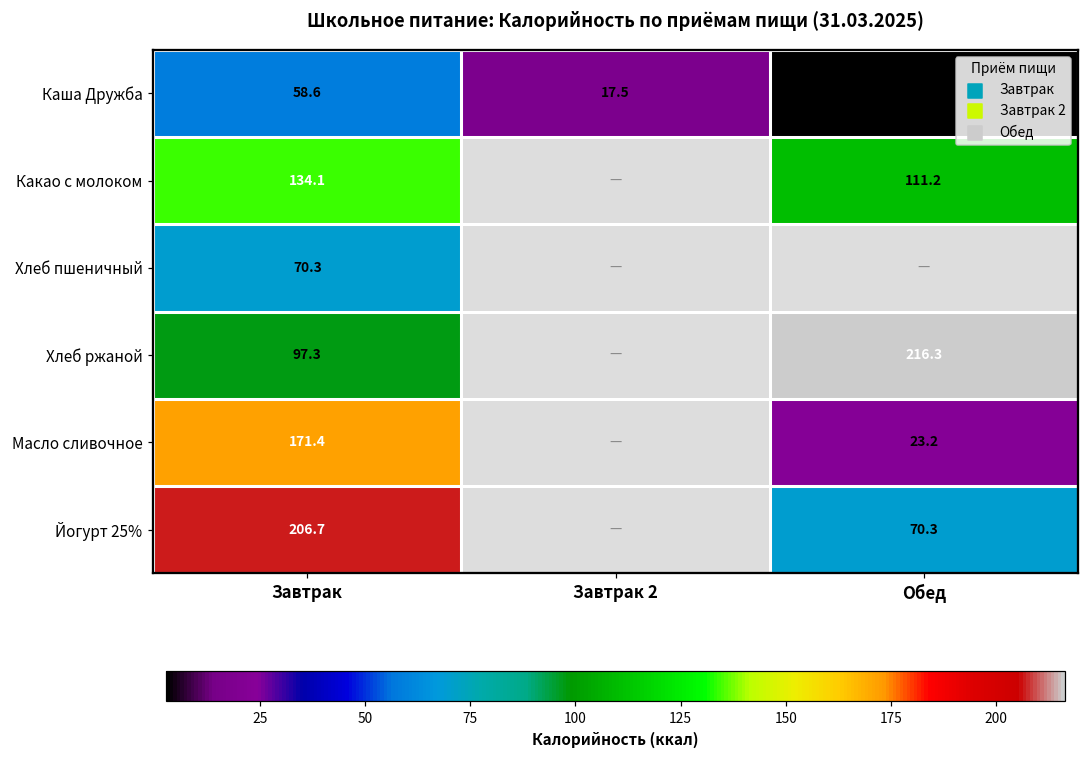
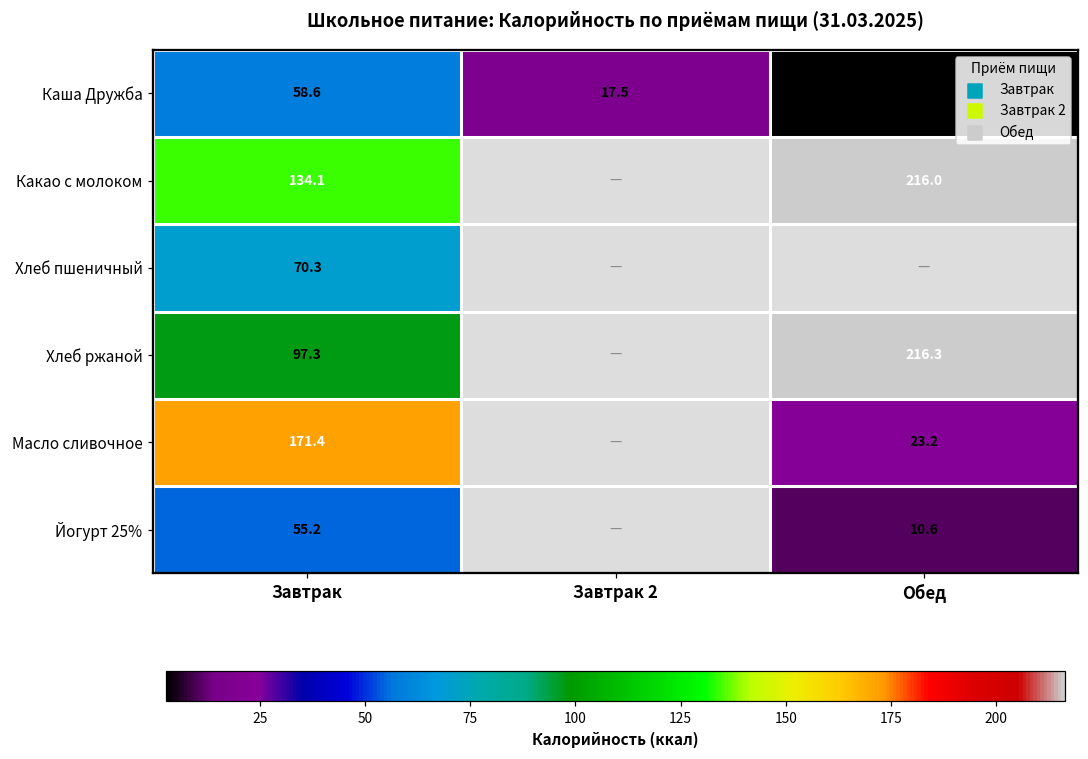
Какао с молоком, Обед: 111.2 -> 216.0
Йогурт 25%, Завтрак: 206.7 -> 55.2
Йогурт 25%, Обед: 70.3 -> 10.6
